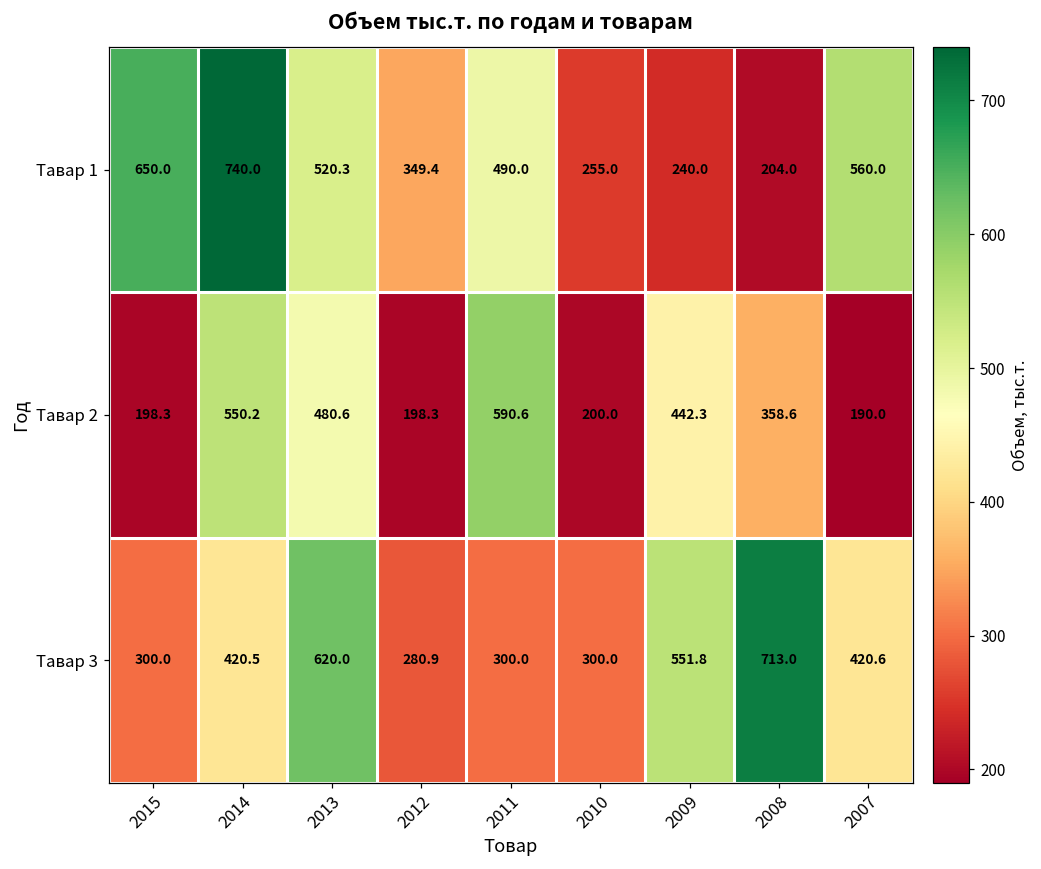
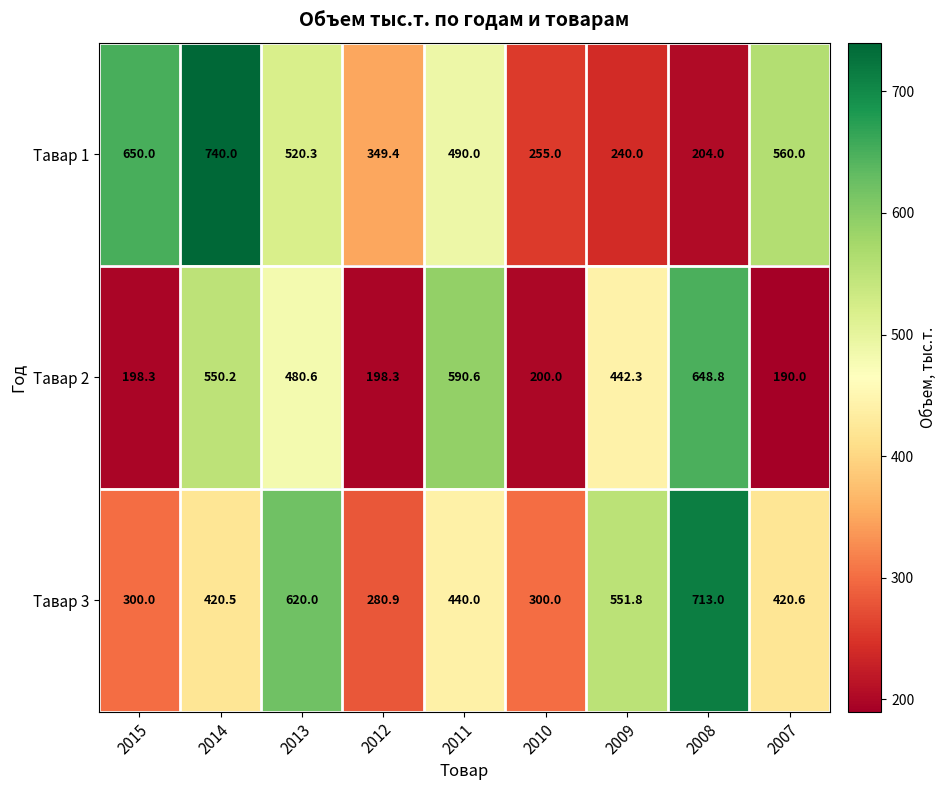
Тавар 2, 2008: 358.6 -> 648.8
Тавар 3, 2011: 300.0 -> 440.0
